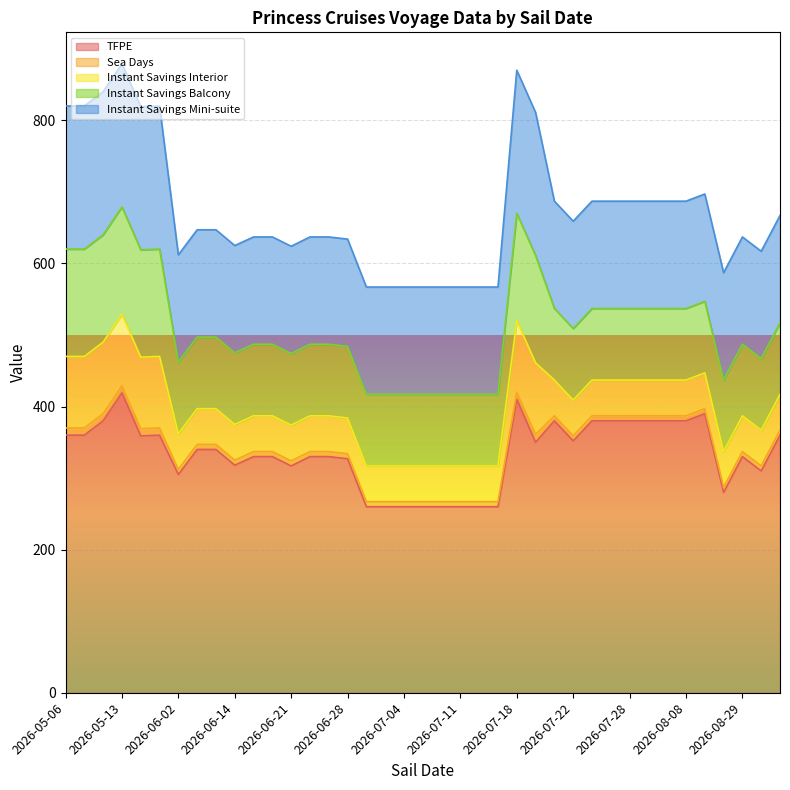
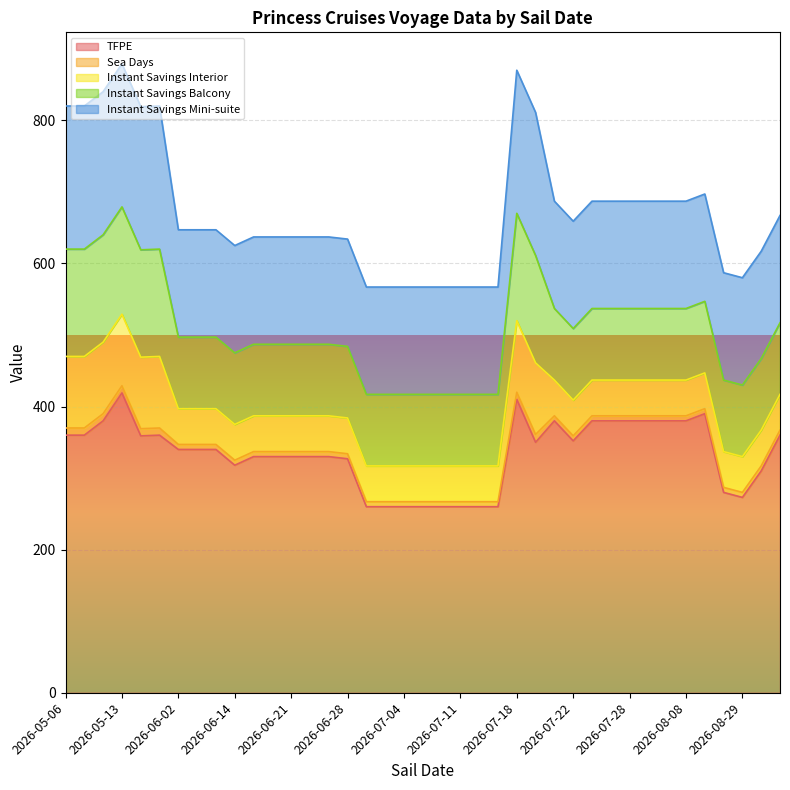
TFPE, 2026-06-02: 310 -> 340
TFPE, 2026-06-21: 320 -> 330
TFPE, 2026-08-29: 330 -> 270
